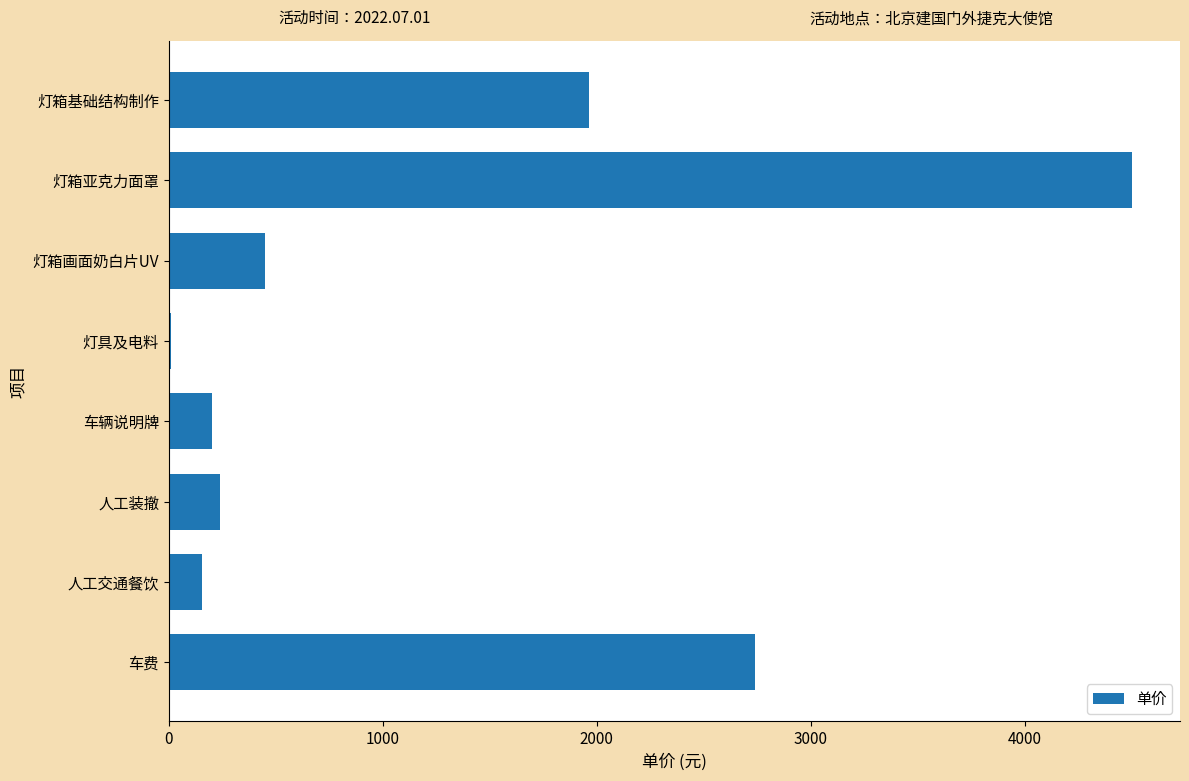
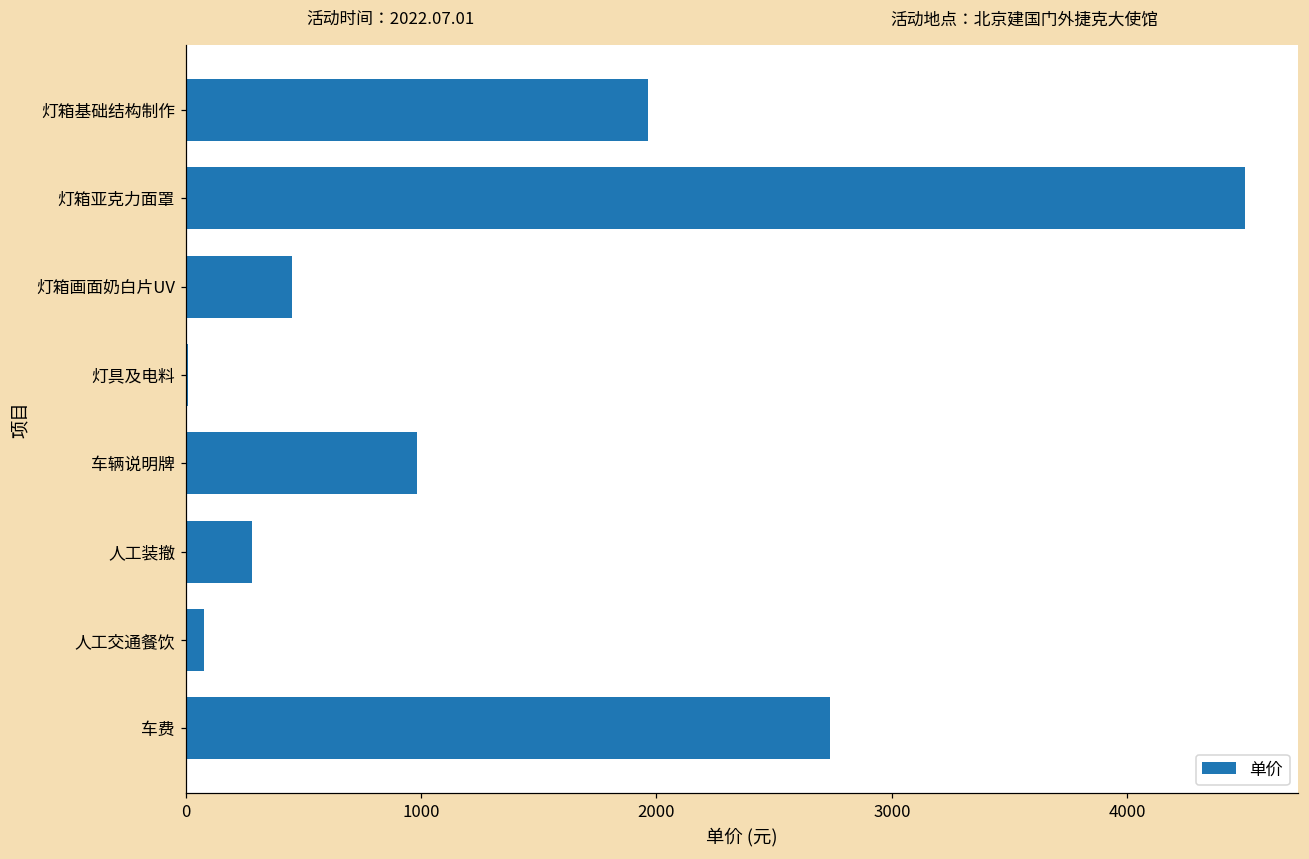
车辆说明牌: 200 -> 980
人工装撤: 240 -> 280
人工交通餐饮: 150 -> 80
